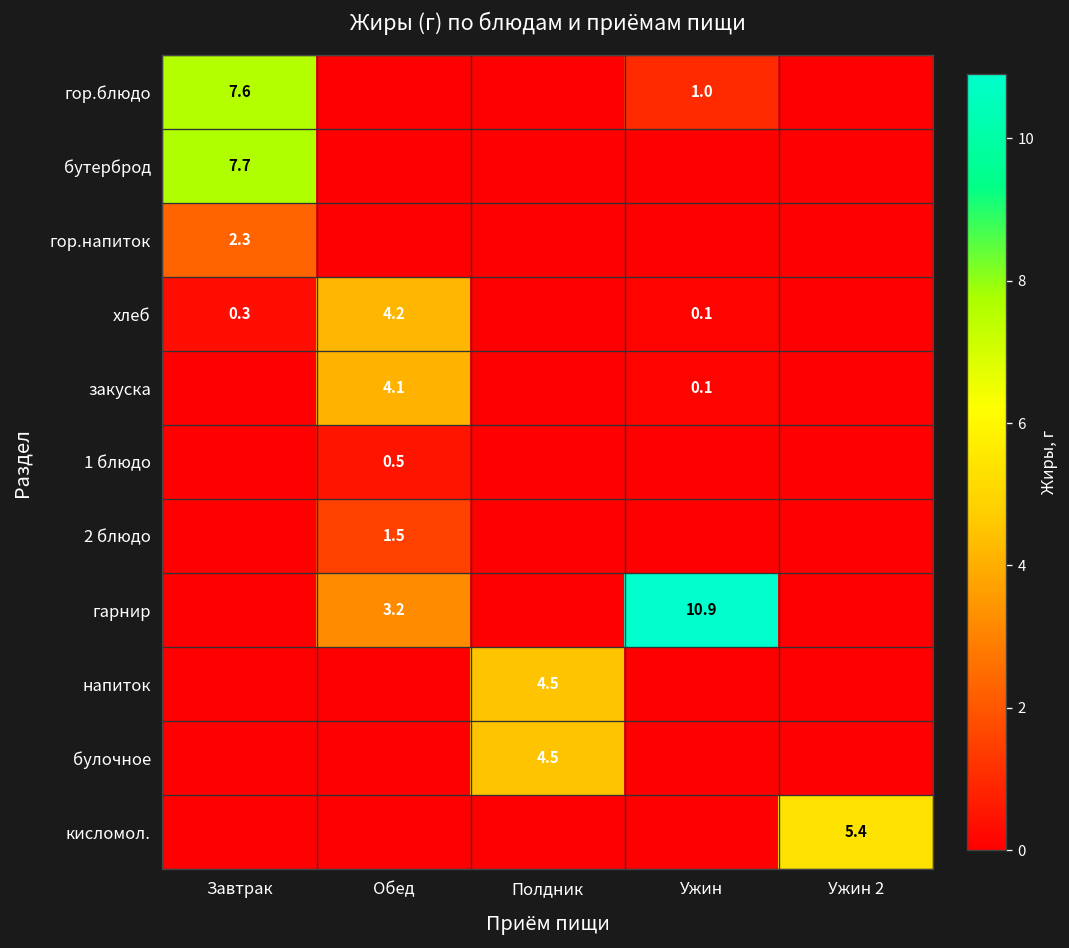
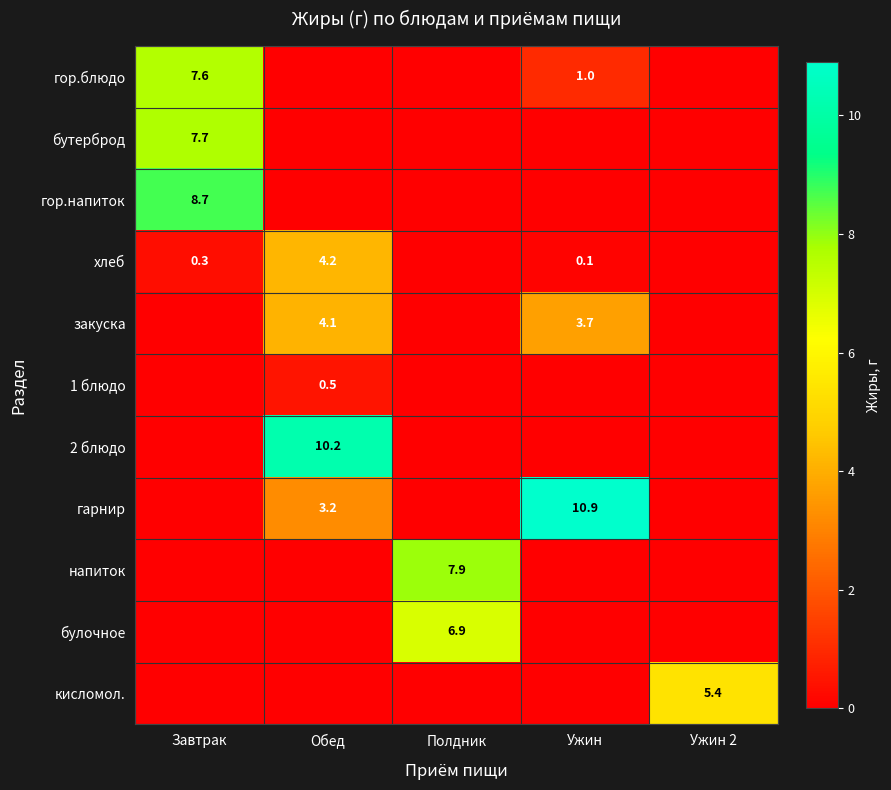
гор.напиток, Завтрак: 2.3 -> 8.7
закуска, Ужин: 0.1 -> 3.7
2 блюдо, Обед: 1.5 -> 10.2
напиток, Полдник: 4.5 -> 7.9
булочное, Полдник: 4.5 -> 6.9
